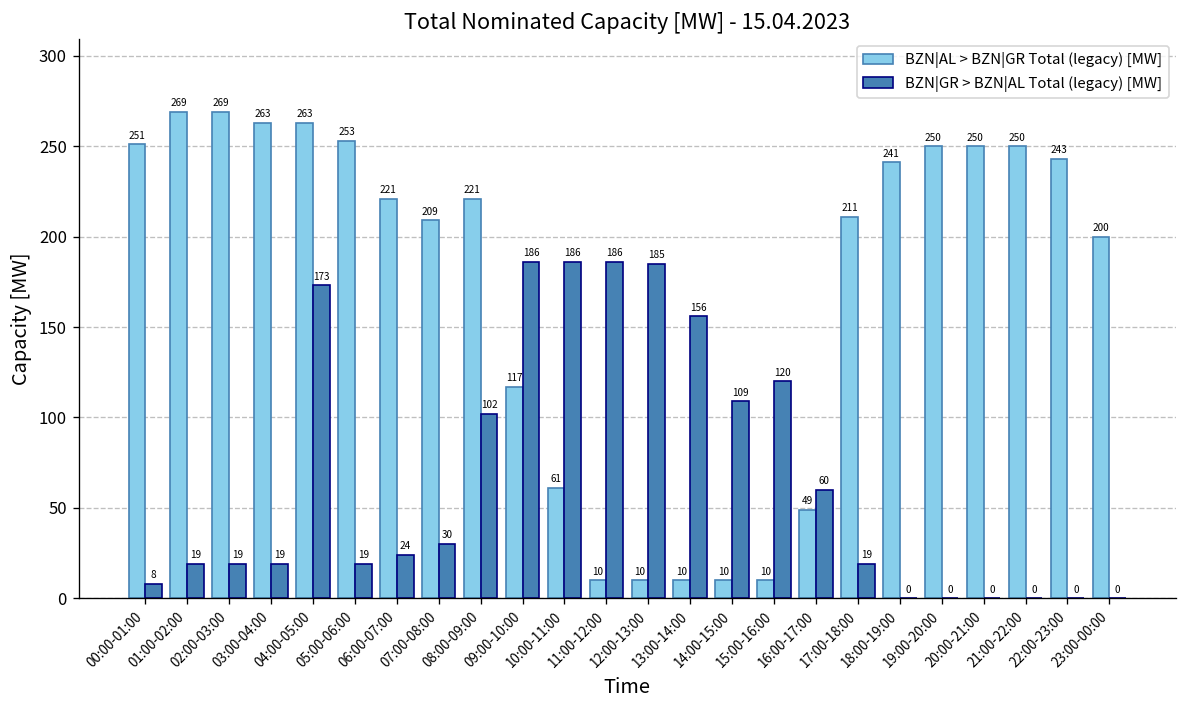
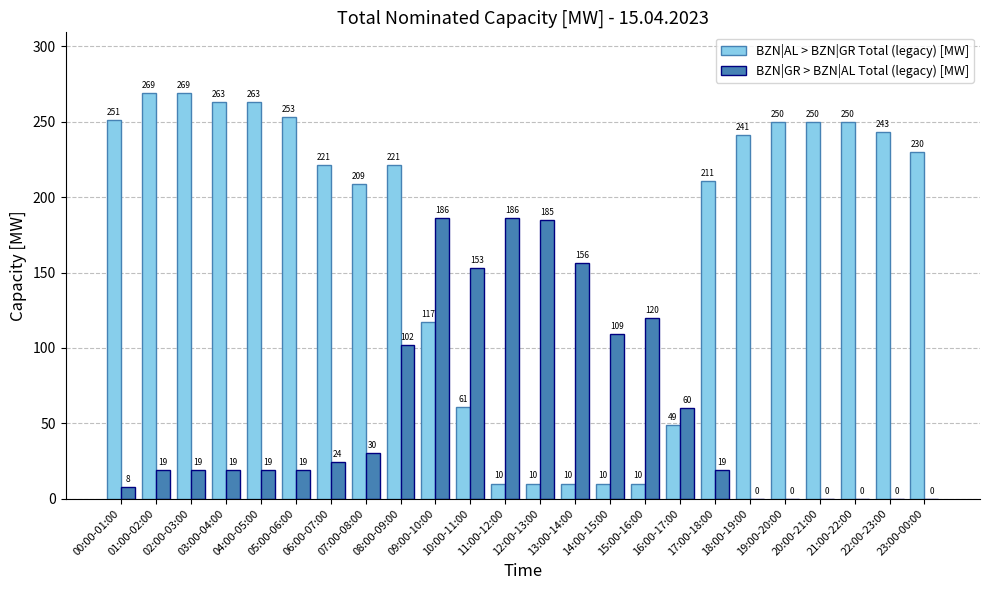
BZN|GR > BZN|AL Total (legacy) [MW], 04:00-05:00: 173 -> 19
BZN|GR > BZN|AL Total (legacy) [MW], 10:00-11:00: 186 -> 153
BZN|AL > BZN|GR Total (legacy) [MW], 23:00-00:00: 200 -> 230
